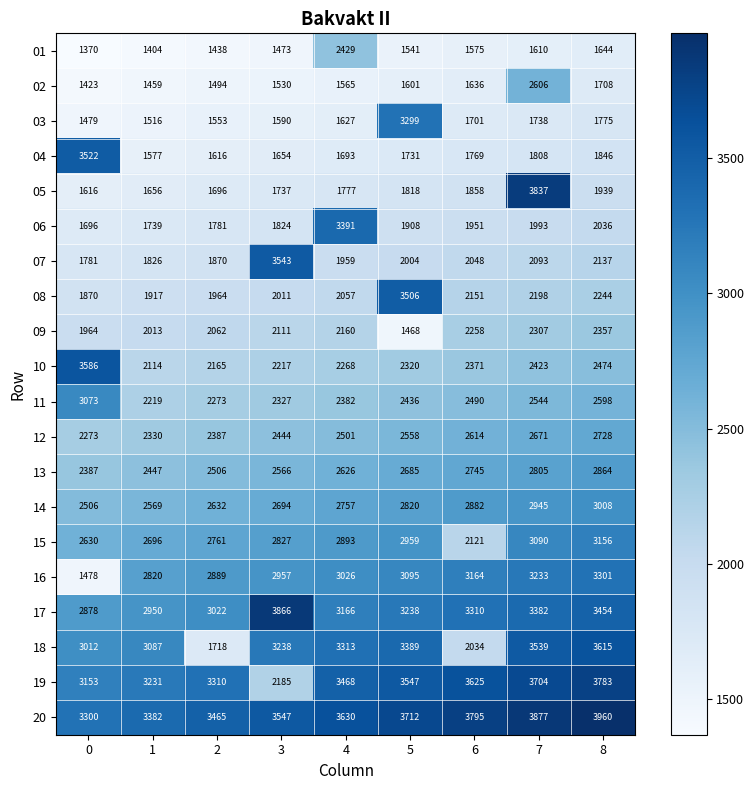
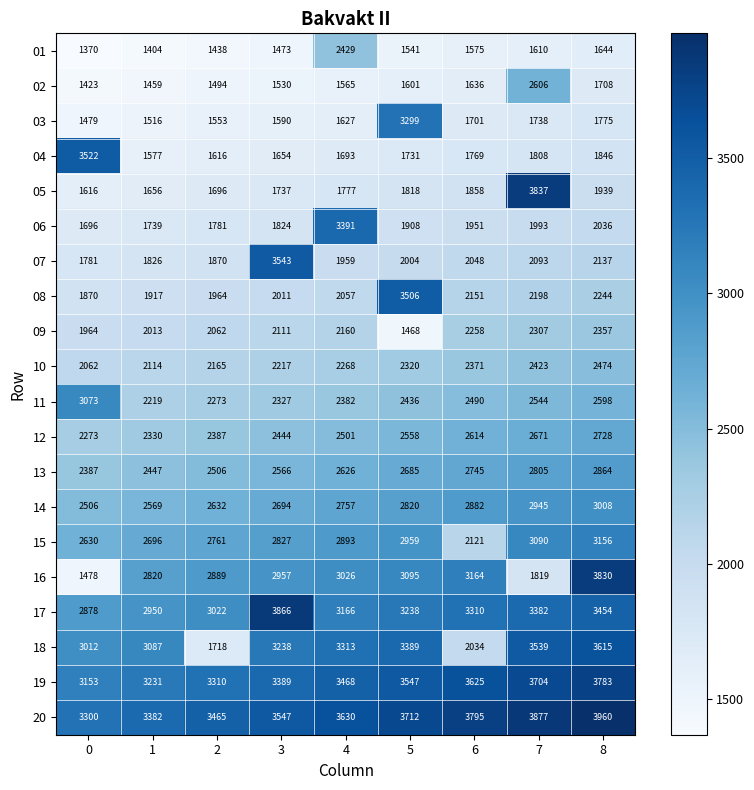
10, 0: 3586 -> 2062
16, 7: 3233 -> 1819
16, 8: 3301 -> 3830
19, 3: 2185 -> 3389
